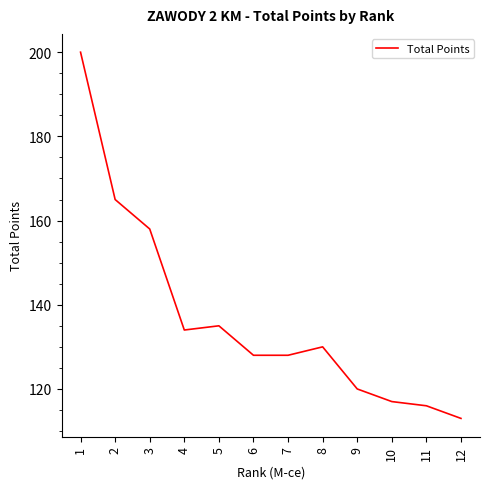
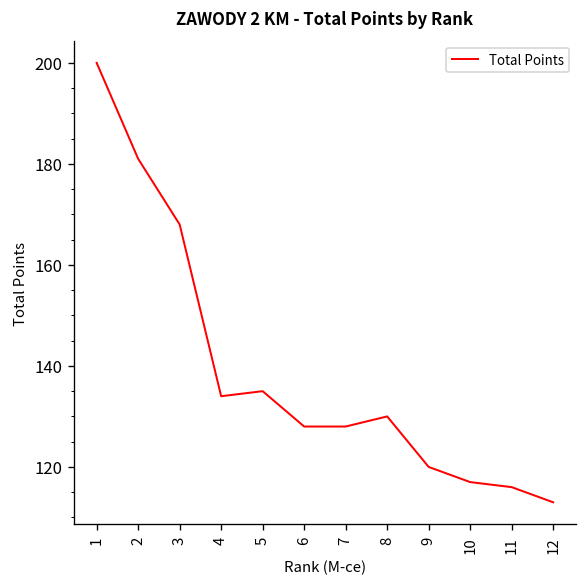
2: 165 -> 181
3: 158 -> 168
